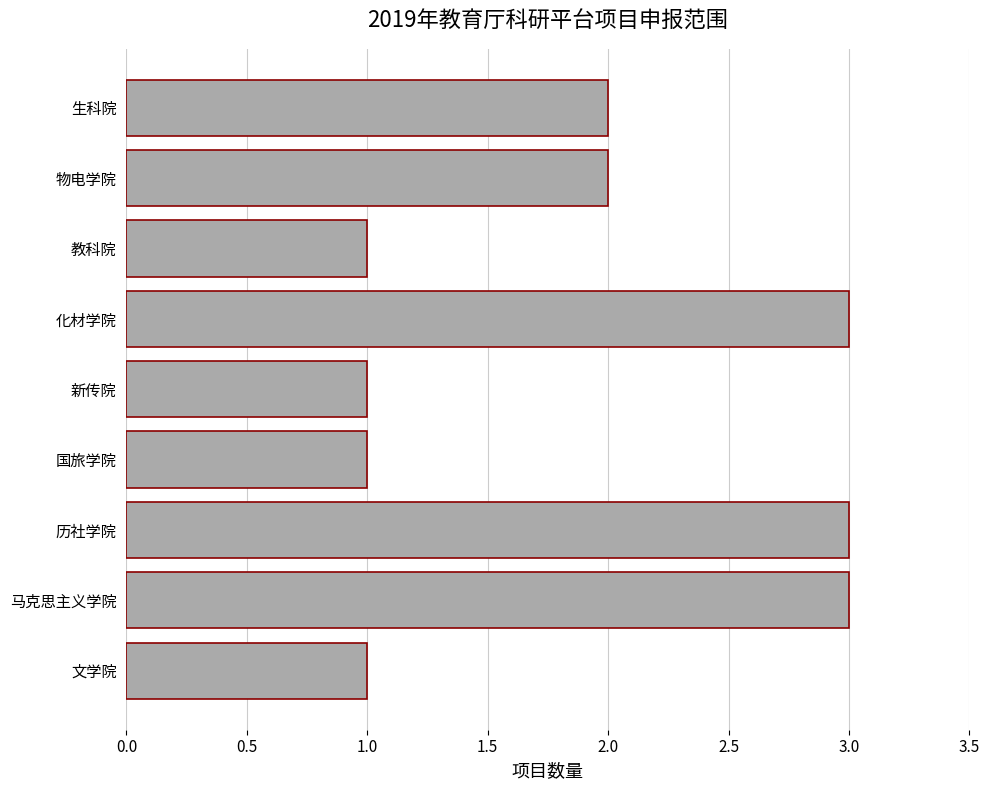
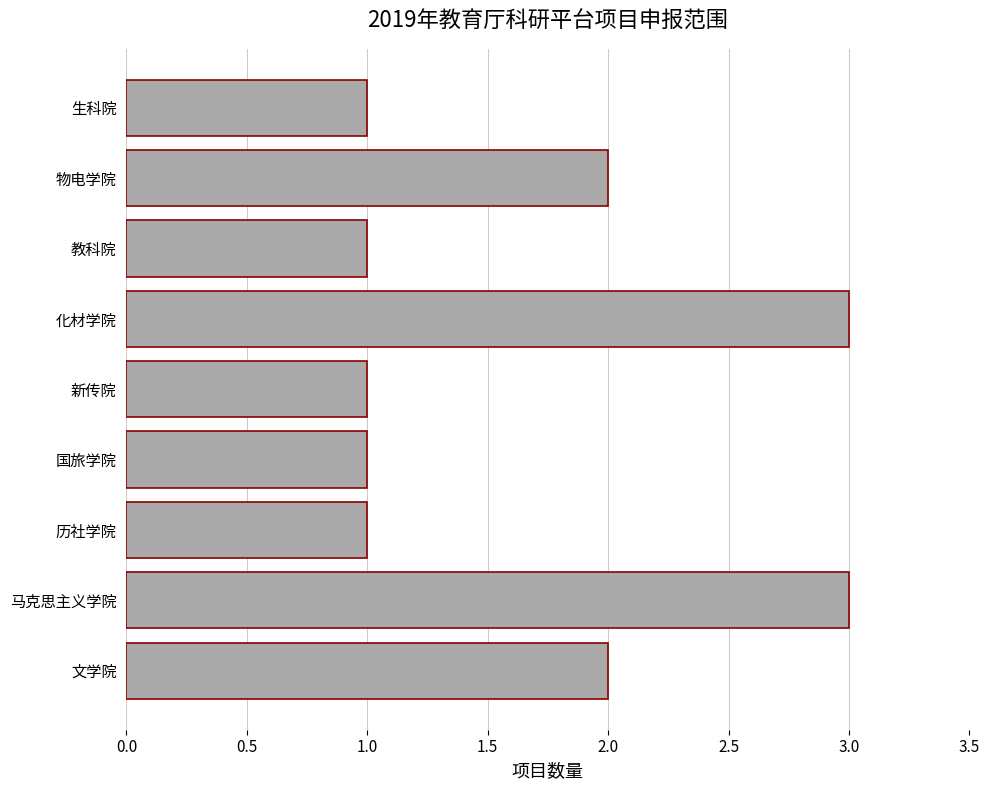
生科院: 2 -> 1
历社学院: 3 -> 1
文学院: 1 -> 2
